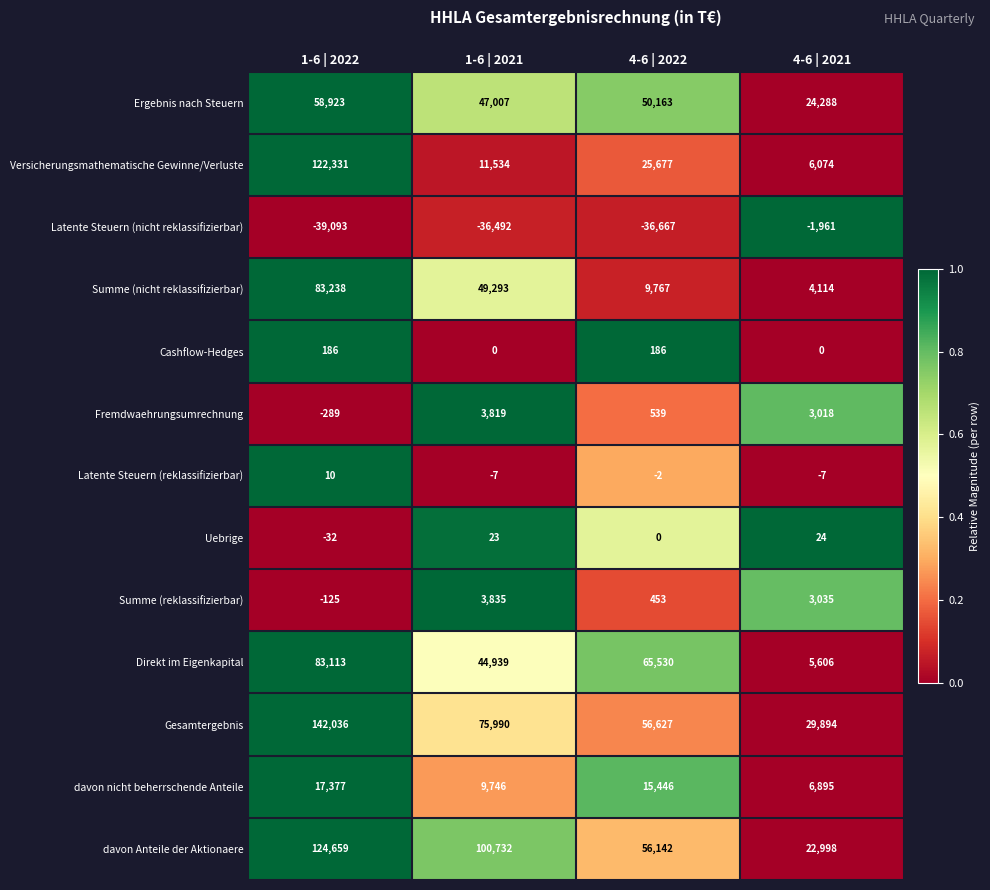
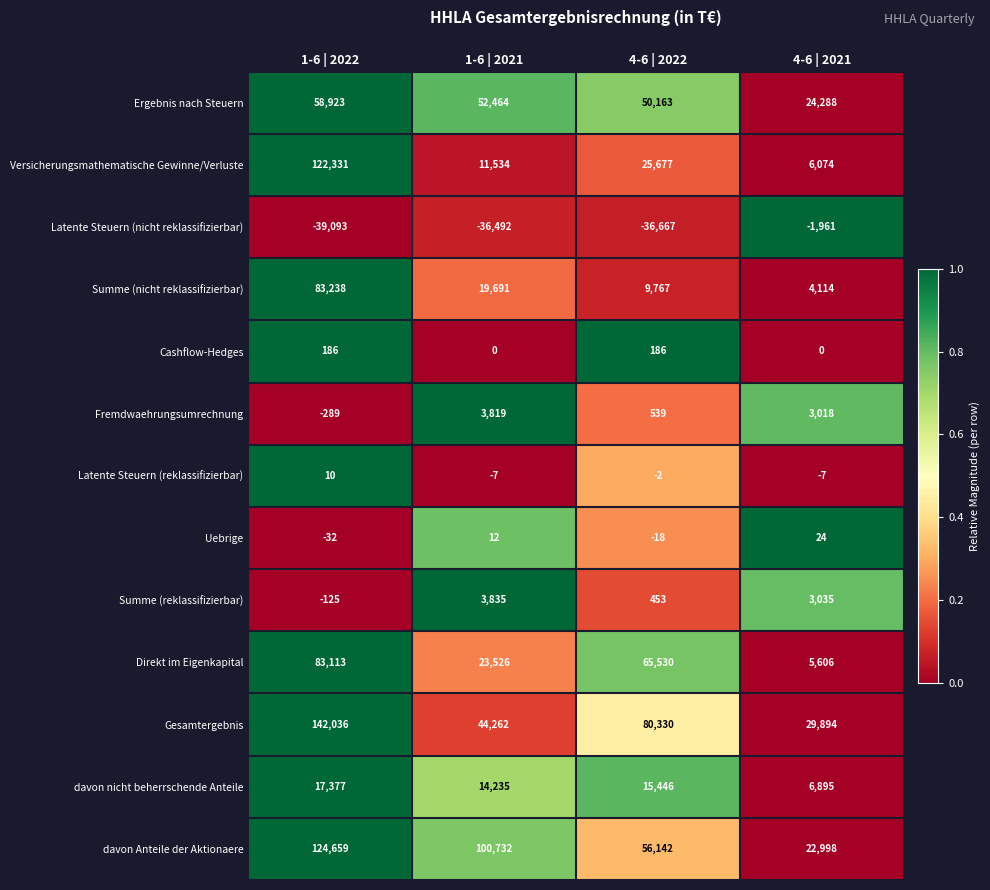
Ergebnis nach Steuern, 1-6 | 2021: 47,007 -> 52,464
Summe (nicht reklassifizierbar), 1-6 | 2021: 49,293 -> 19,691
Uebrige, 1-6 | 2021: 23 -> 12
Uebrige, 4-6 | 2022: 0 -> -18
Direkt im Eigenkapital, 1-6 | 2021: 44,939 -> 23,526
Gesamtergebnis, 1-6 | 2021: 75,990 -> 44,262
Gesamtergebnis, 4-6 | 2022: 56,627 -> 80,330
davon nicht beherrschende Anteile, 1-6 | 2021: 9,746 -> 14,235
